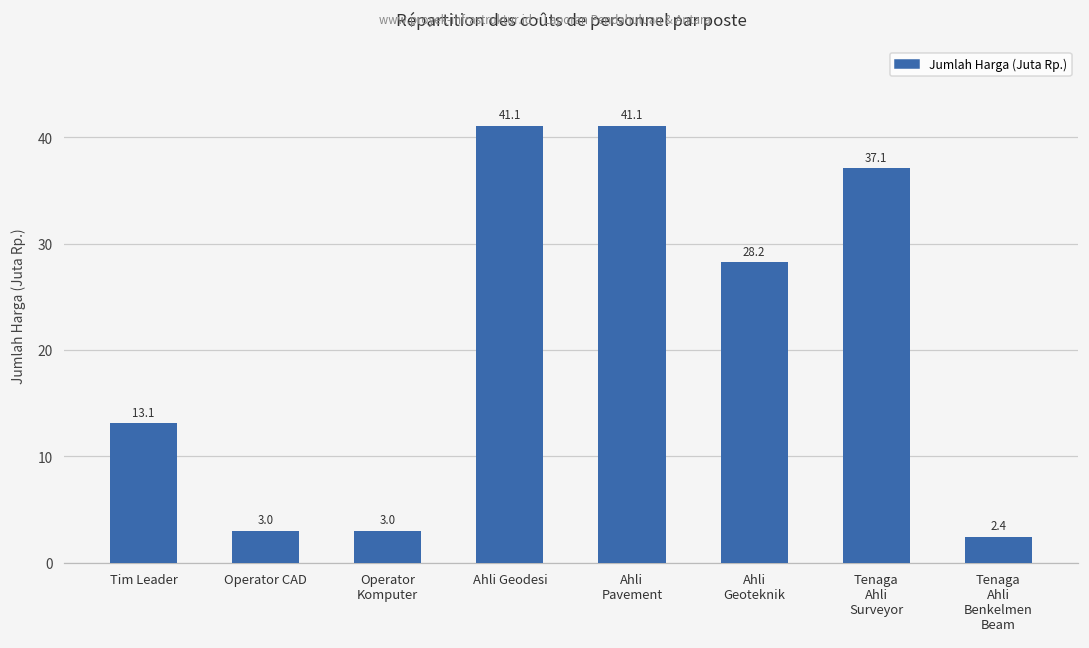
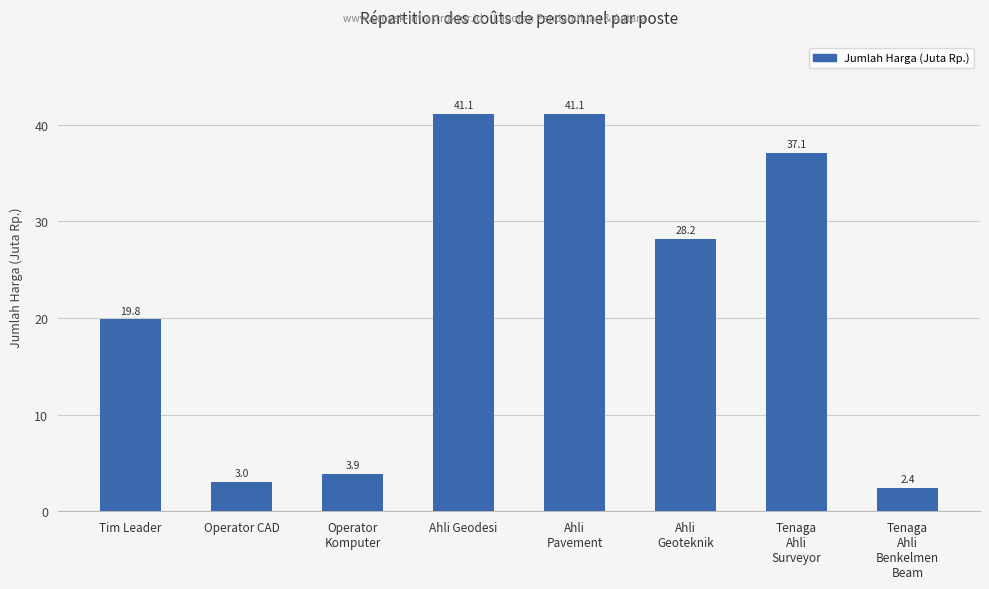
Tim Leader: 13.1 -> 19.8
Operator Komputer: 3.0 -> 3.9
